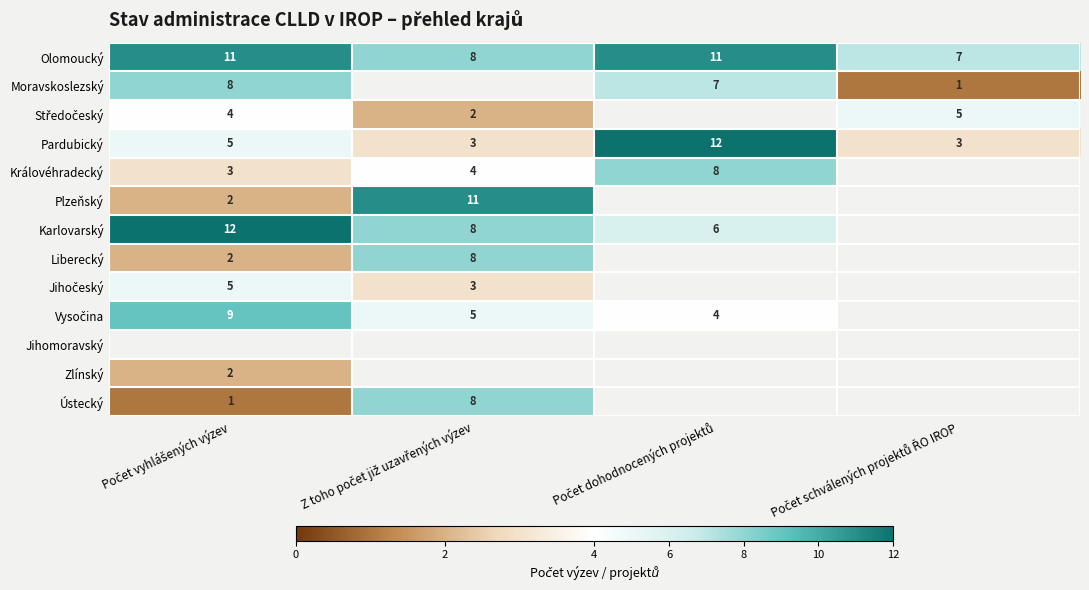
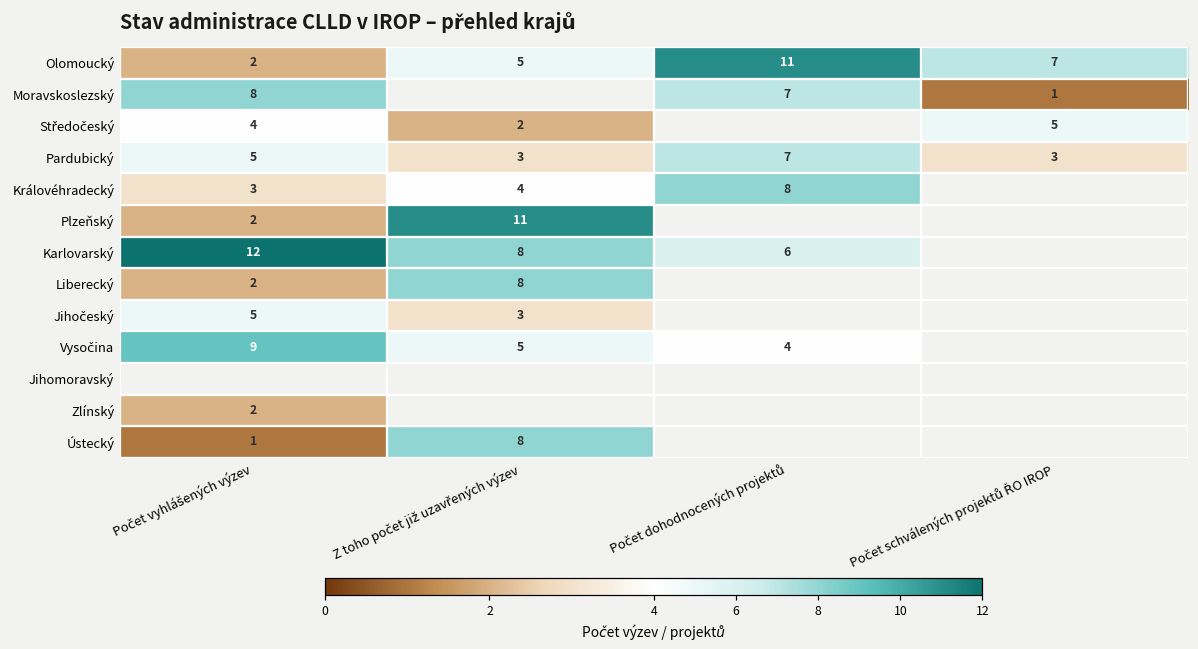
Olomoucký, Počet vyhlášených výzev: 11 -> 2
Olomoucký, Z toho počet již uzavřených výzev: 8 -> 5
Pardubický, Počet dohodnocených projektů: 12 -> 7
